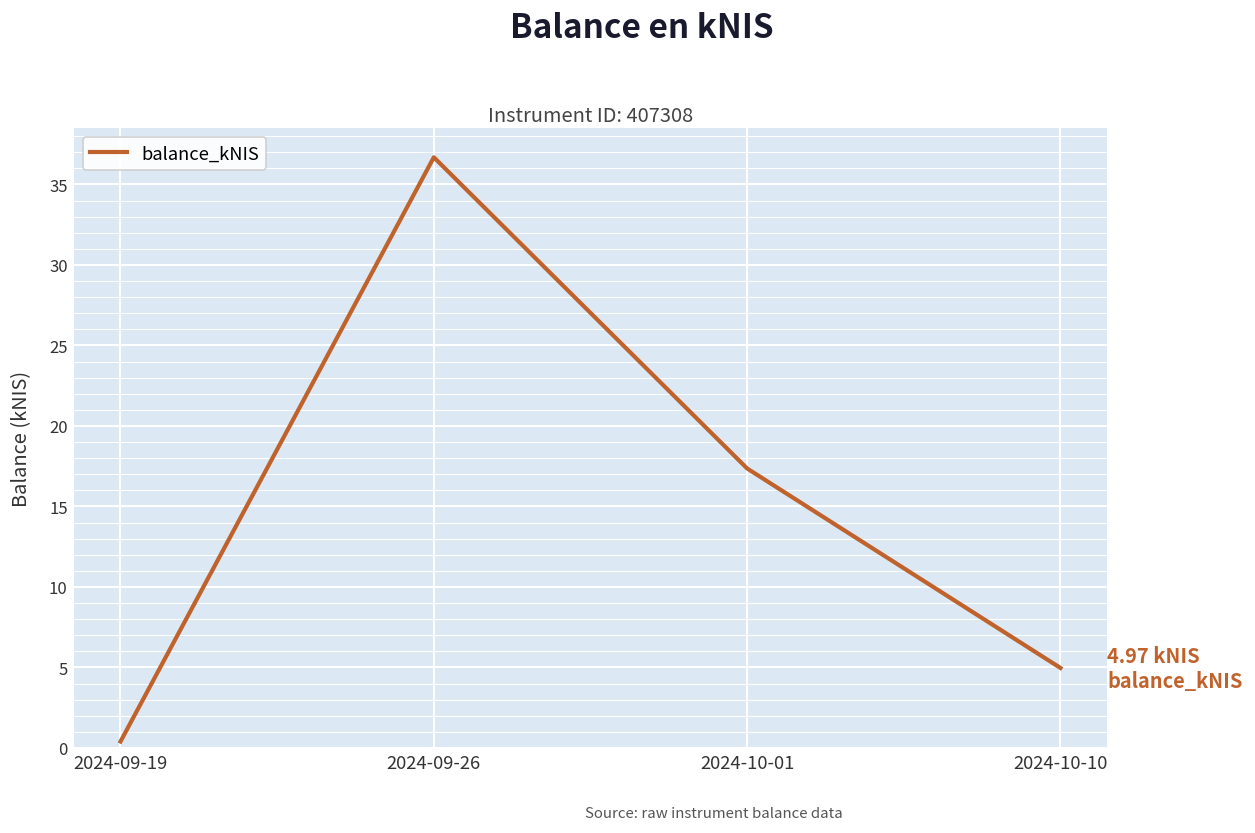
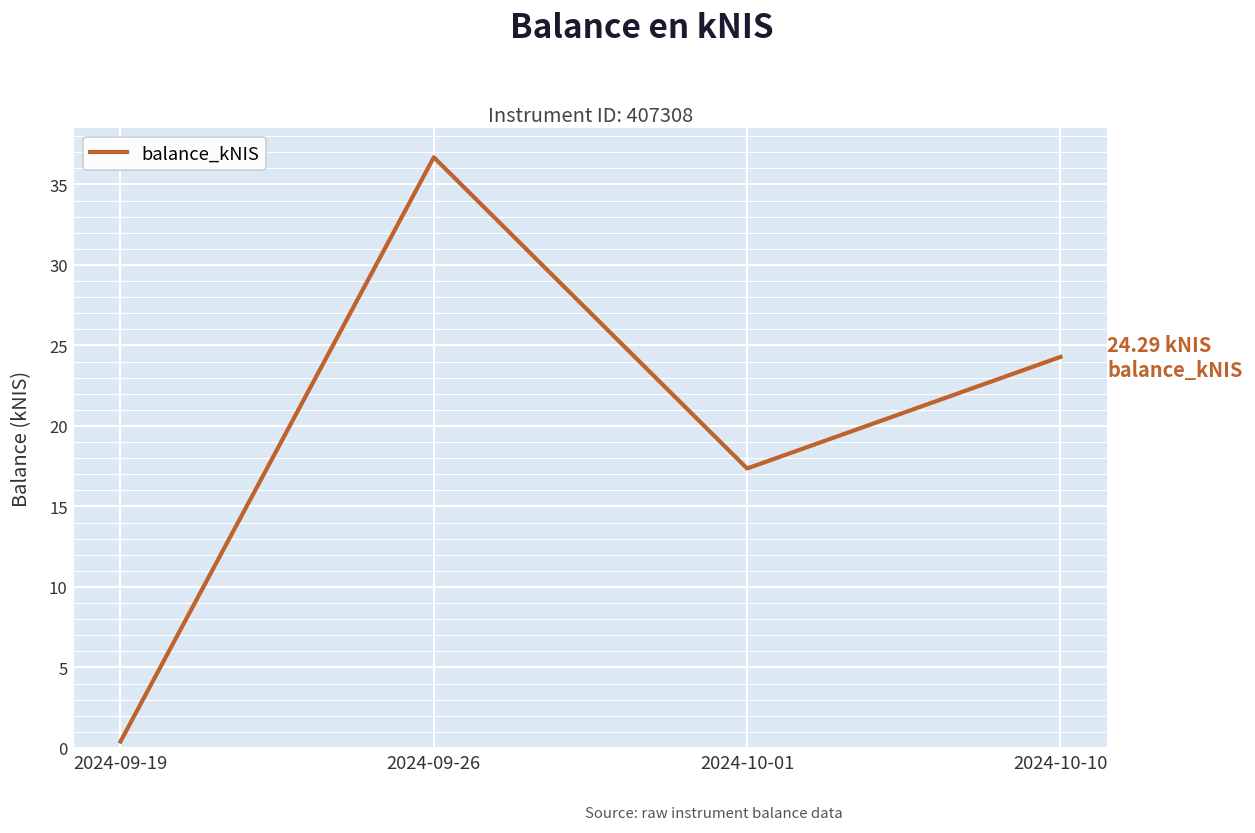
2024-10-10: 4.97 -> 24.29
